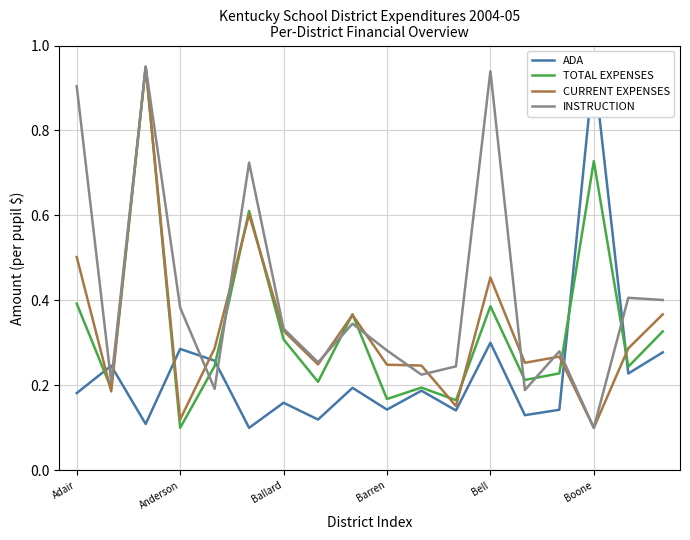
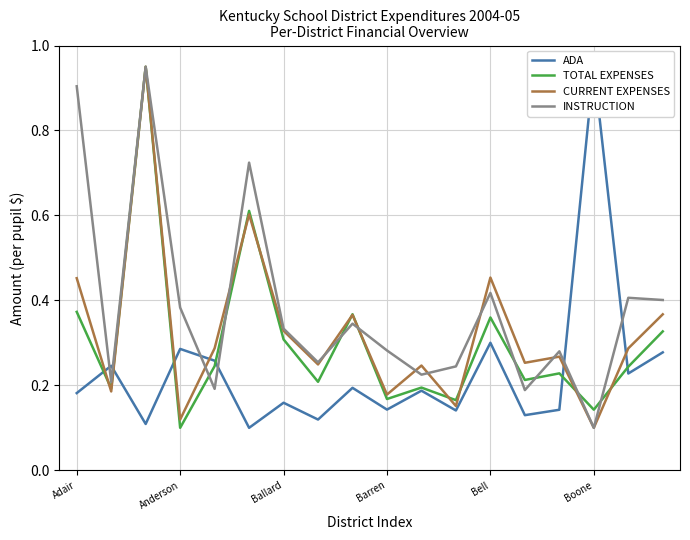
TOTAL EXPENSES, Adair: 0.39 -> 0.37
CURRENT EXPENSES, Adair: 0.50 -> 0.45
CURRENT EXPENSES, Barren: 0.25 -> 0.18
TOTAL EXPENSES, Bell: 0.39 -> 0.36
INSTRUCTION, Bell: 0.94 -> 0.42
TOTAL EXPENSES, Boone: 0.73 -> 0.14
